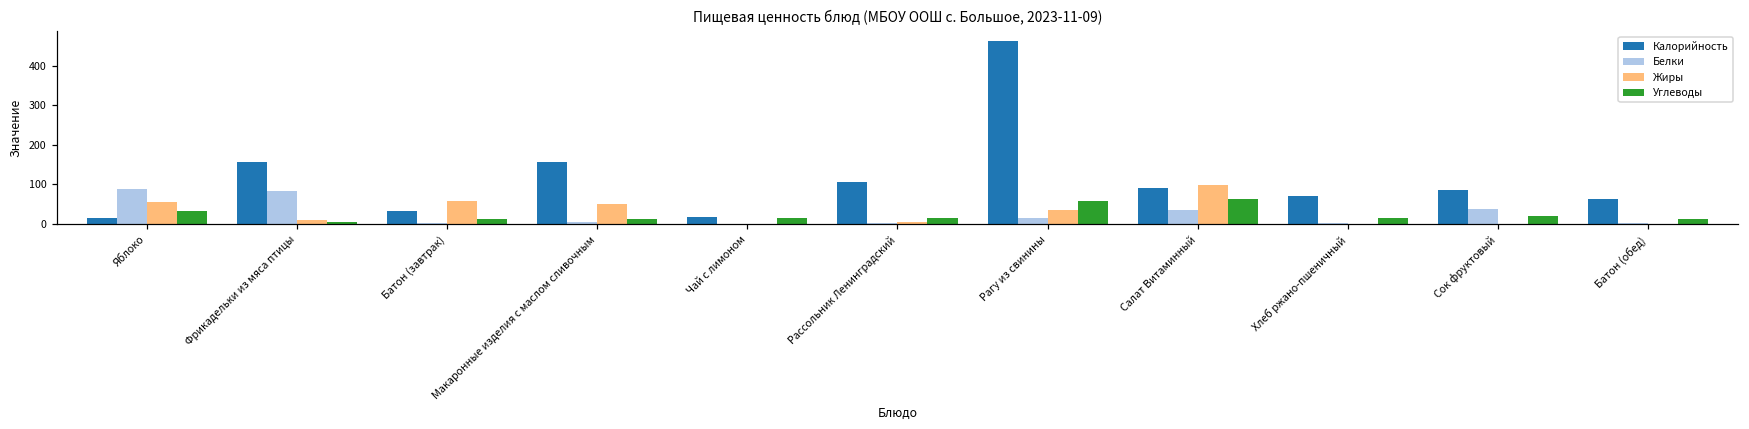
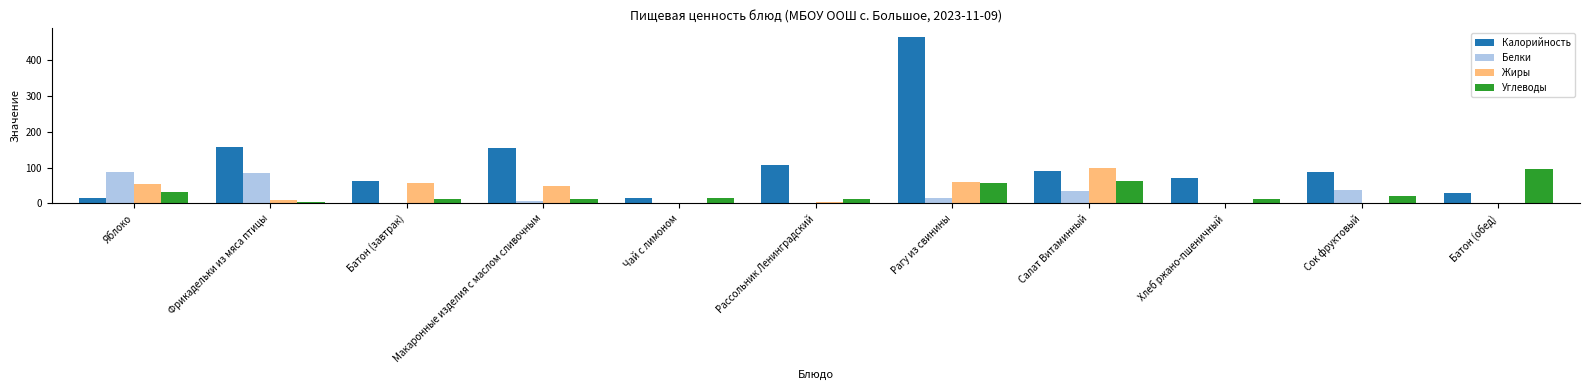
Калорийность, Батон (завтрак): 30 -> 60
Жиры, Рагу из свинины: 40 -> 60
Калорийность, Батон (обед): 60 -> 30
Углеводы, Батон (обед): 10 -> 100
